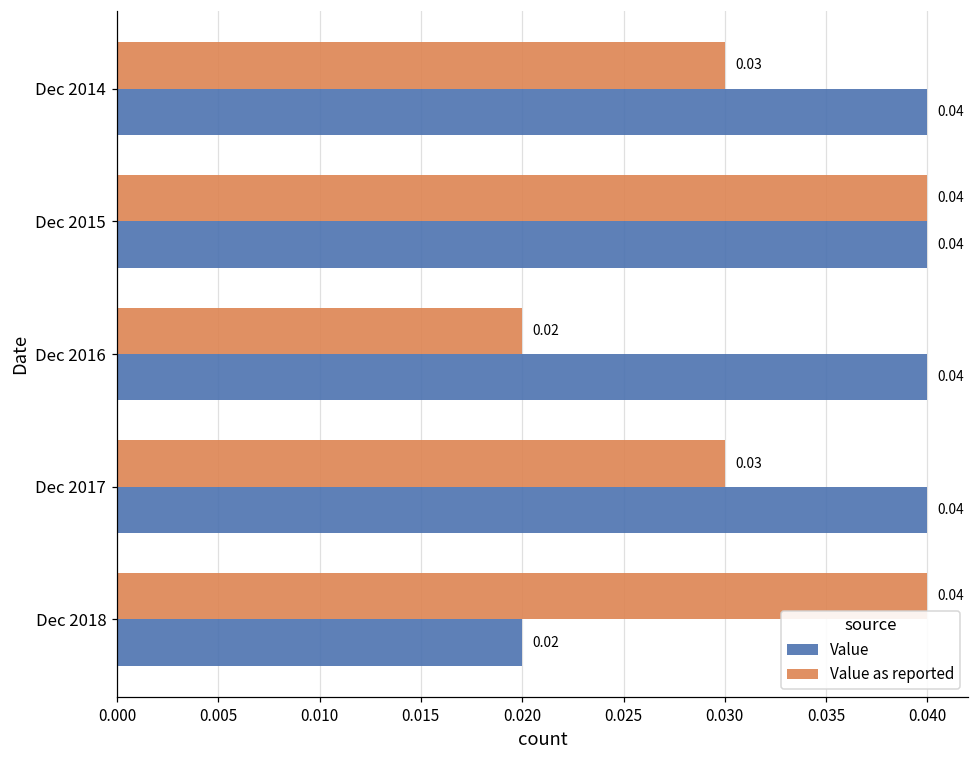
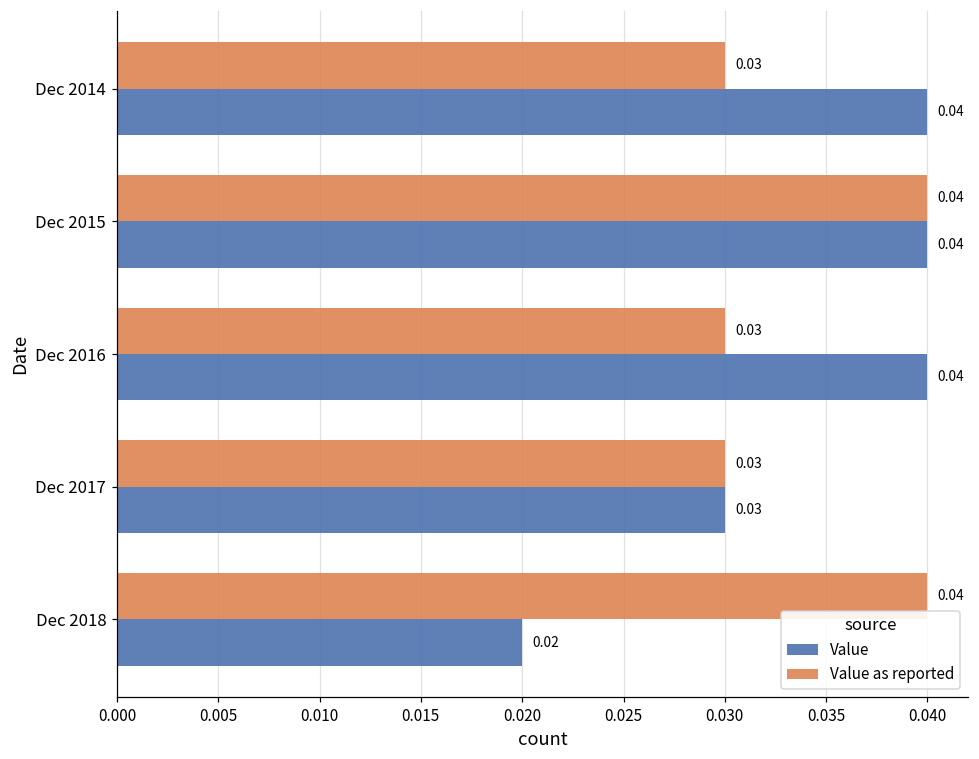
Value as reported, Dec 2016: 0.02 -> 0.03
Value, Dec 2017: 0.04 -> 0.03
